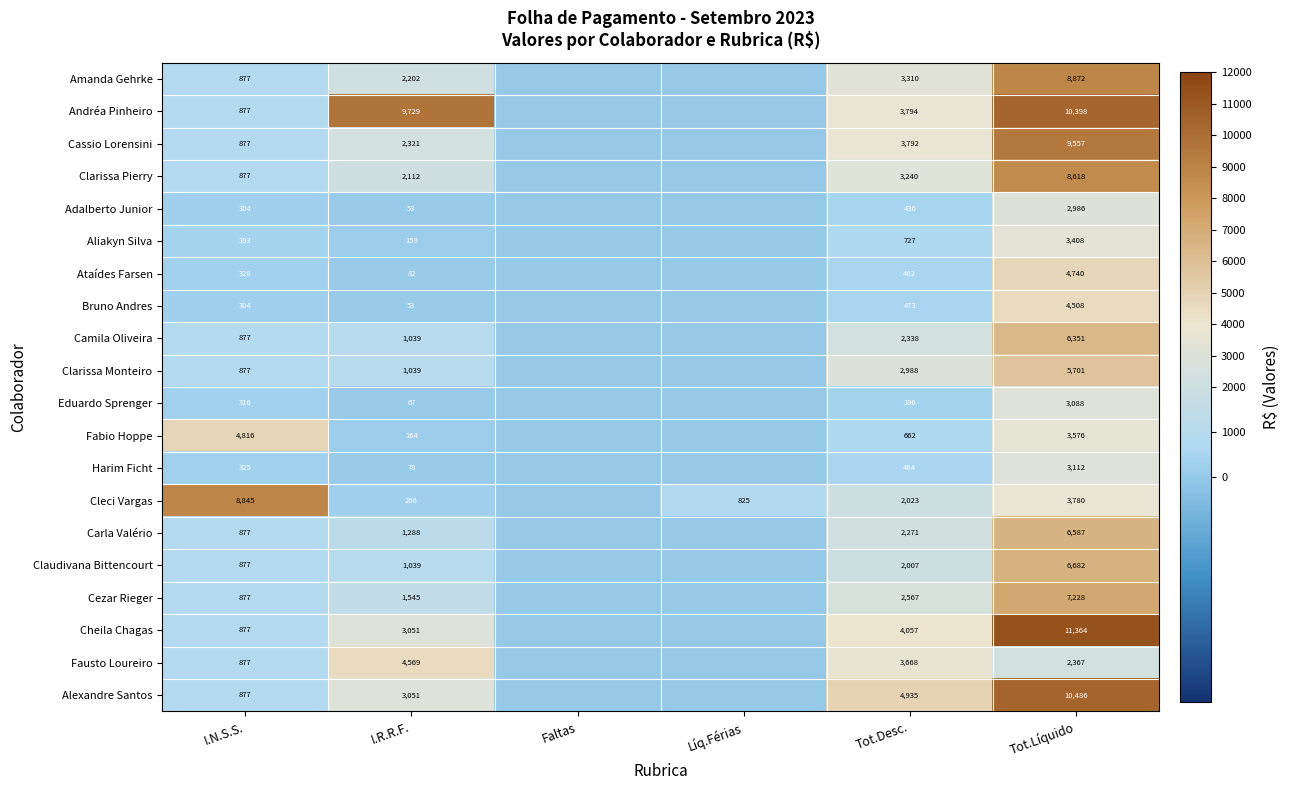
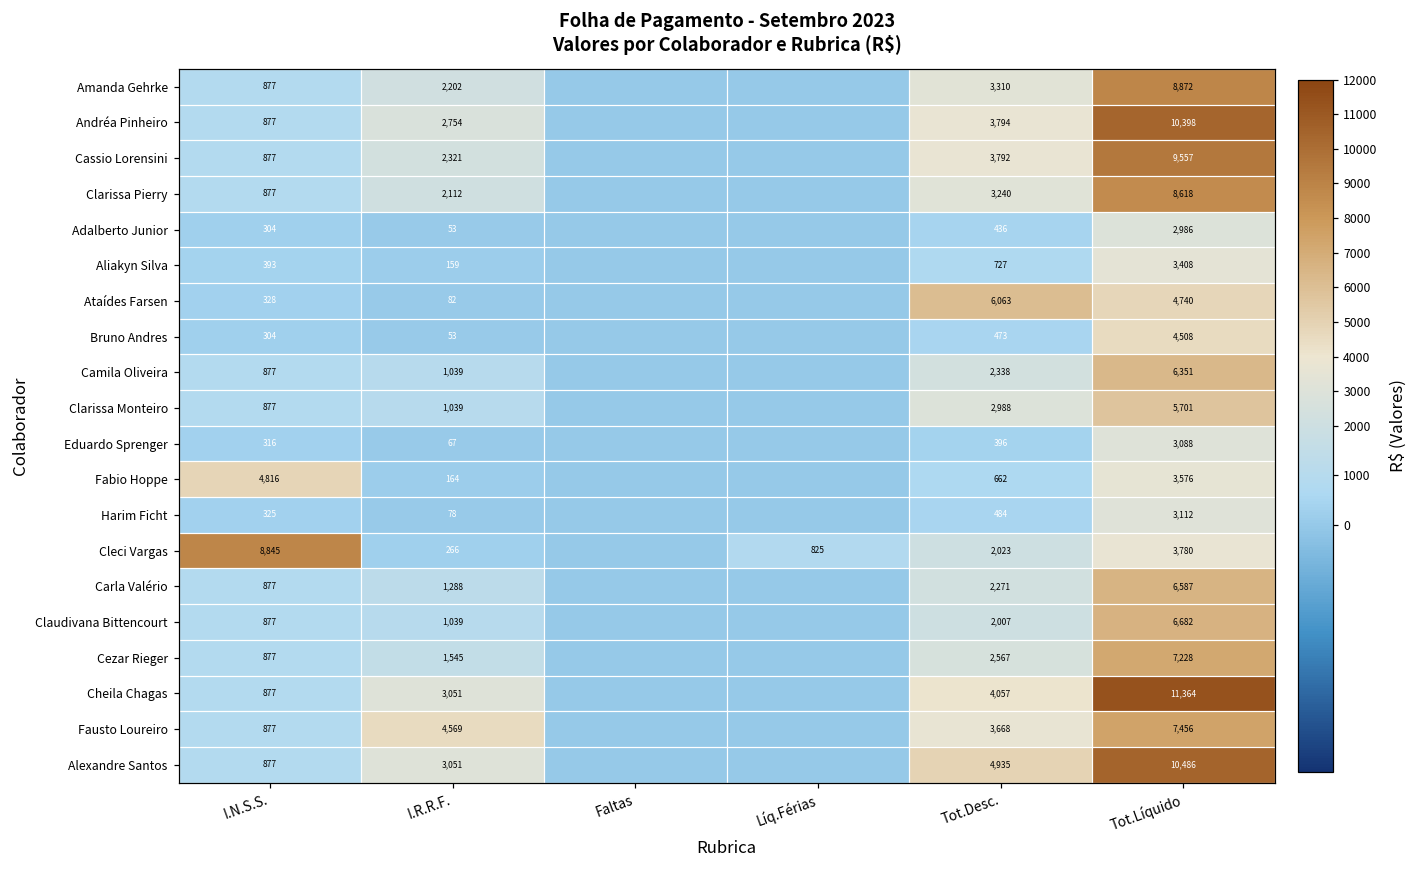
Andréa Pinheiro, I.R.R.F.: 9,729 -> 2,754
Ataídes Farsen, Tot.Desc.: 482 -> 6,063
Fausto Loureiro, Tot.Líquido: 2,367 -> 7,456
